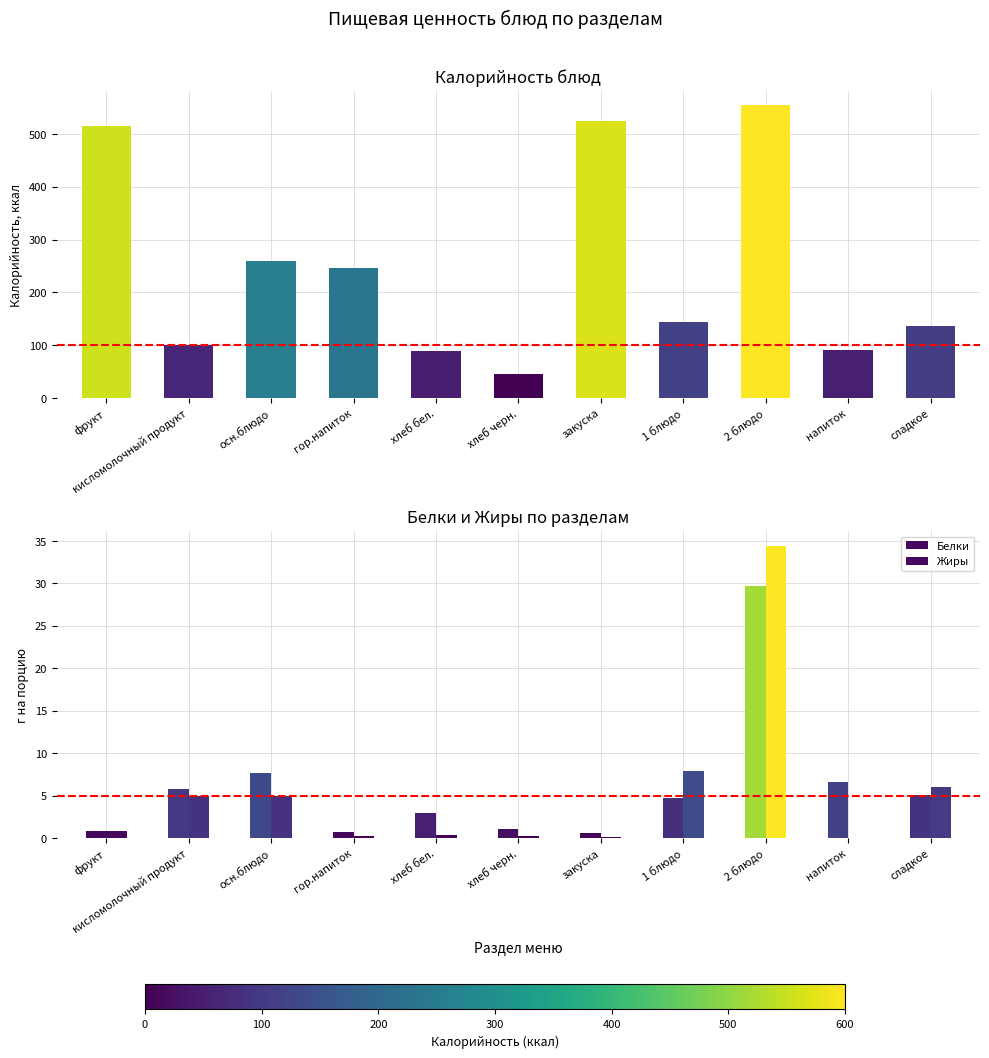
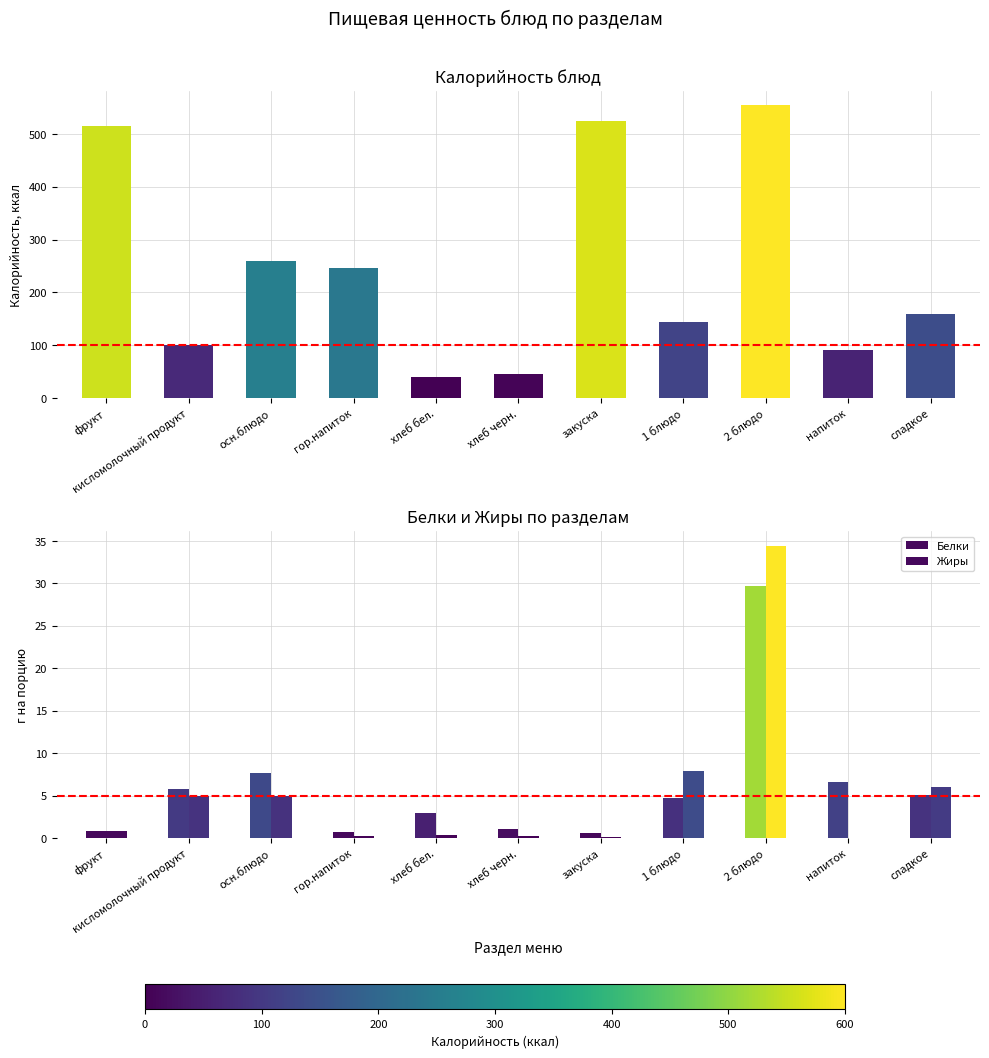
Калорийность блюд, хлеб бел.: 90 -> 40
Калорийность блюд, сладкое: 140 -> 160
